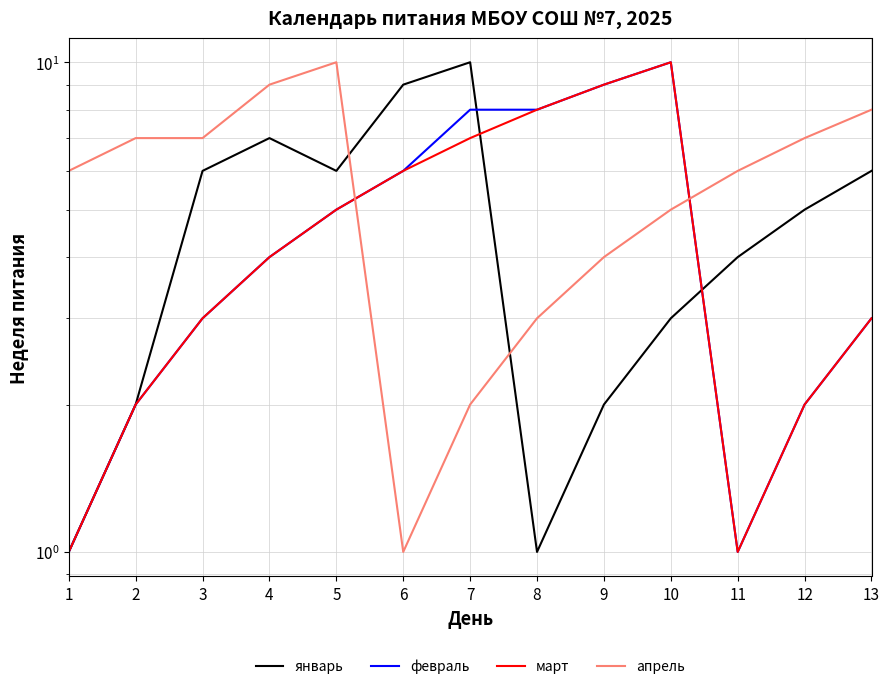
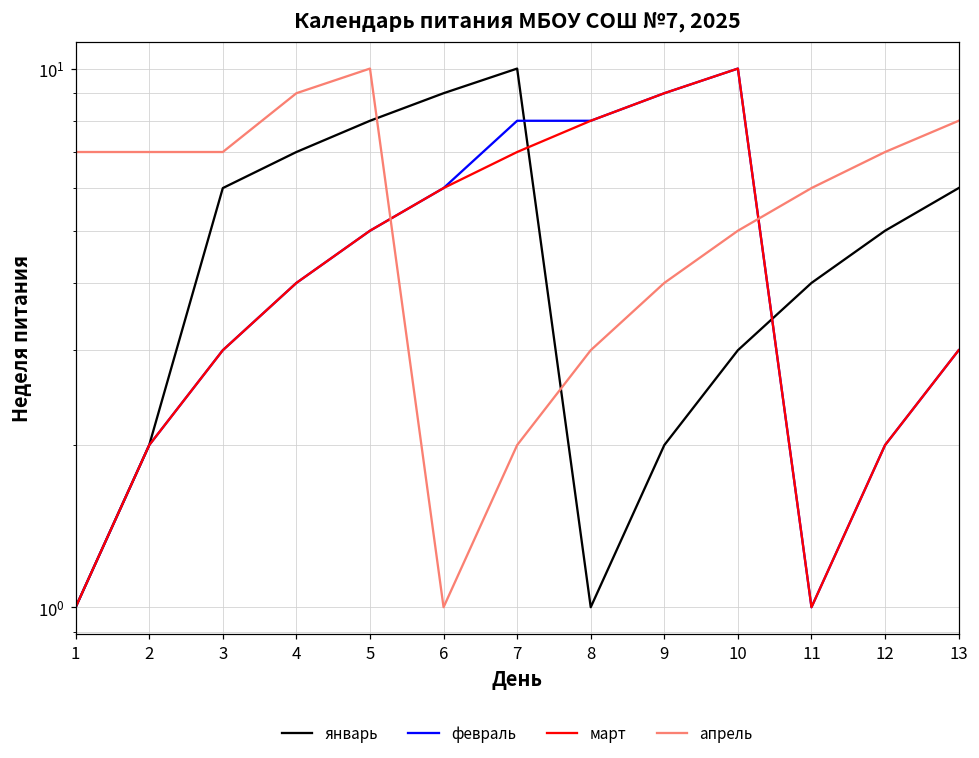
апрель, 1: 6 -> 7
январь, 5: 6 -> 8
